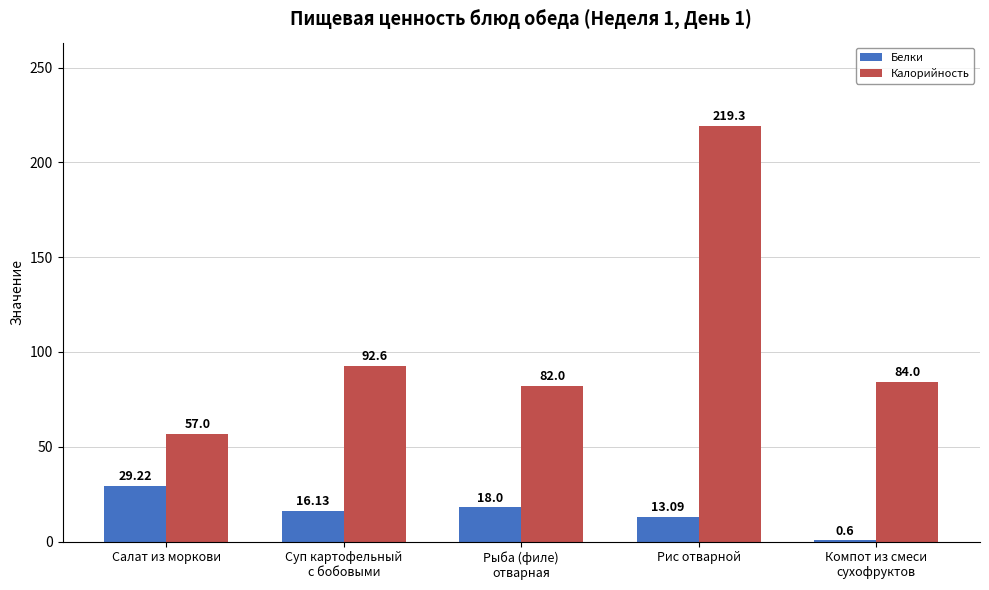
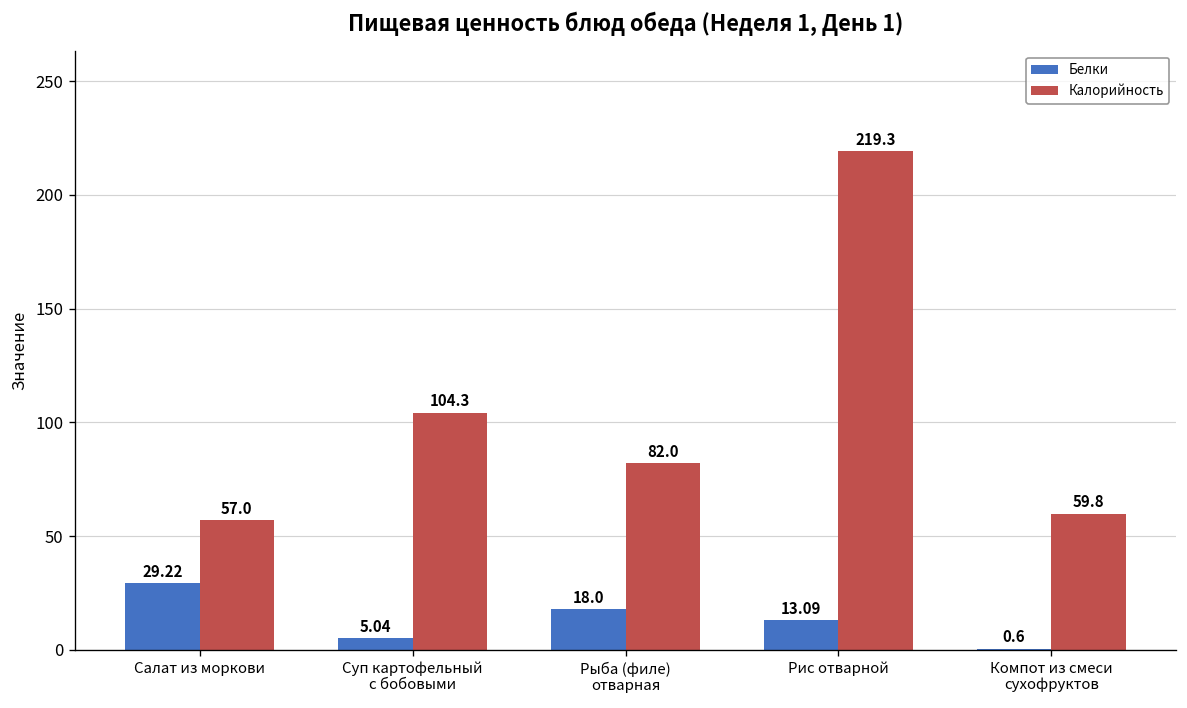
Белки, Суп картофельный с бобовыми: 16.13 -> 5.04
Калорийность, Суп картофельный с бобовыми: 92.6 -> 104.3
Калорийность, Компот из смеси сухофруктов: 84.0 -> 59.8
